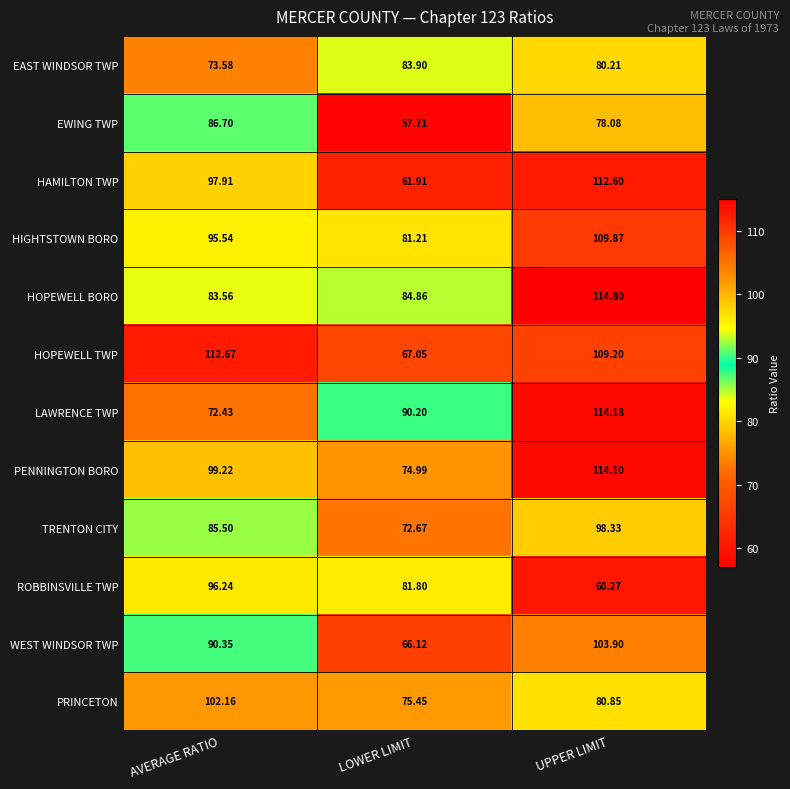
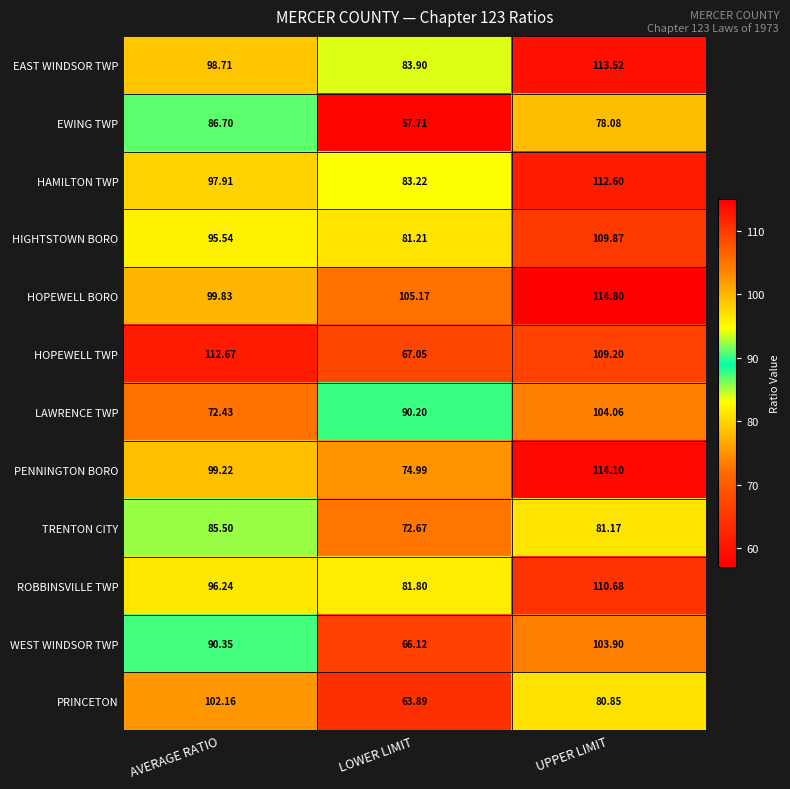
EAST WINDSOR TWP, AVERAGE RATIO: 73.58 -> 98.71
EAST WINDSOR TWP, UPPER LIMIT: 80.21 -> 113.52
HAMILTON TWP, LOWER LIMIT: 61.91 -> 83.22
HOPEWELL BORO, AVERAGE RATIO: 83.56 -> 99.83
HOPEWELL BORO, LOWER LIMIT: 84.86 -> 105.17
LAWRENCE TWP, UPPER LIMIT: 114.18 -> 104.06
TRENTON CITY, UPPER LIMIT: 98.33 -> 81.17
ROBBINSVILLE TWP, UPPER LIMIT: 60.27 -> 110.68
PRINCETON, LOWER LIMIT: 75.45 -> 63.89
